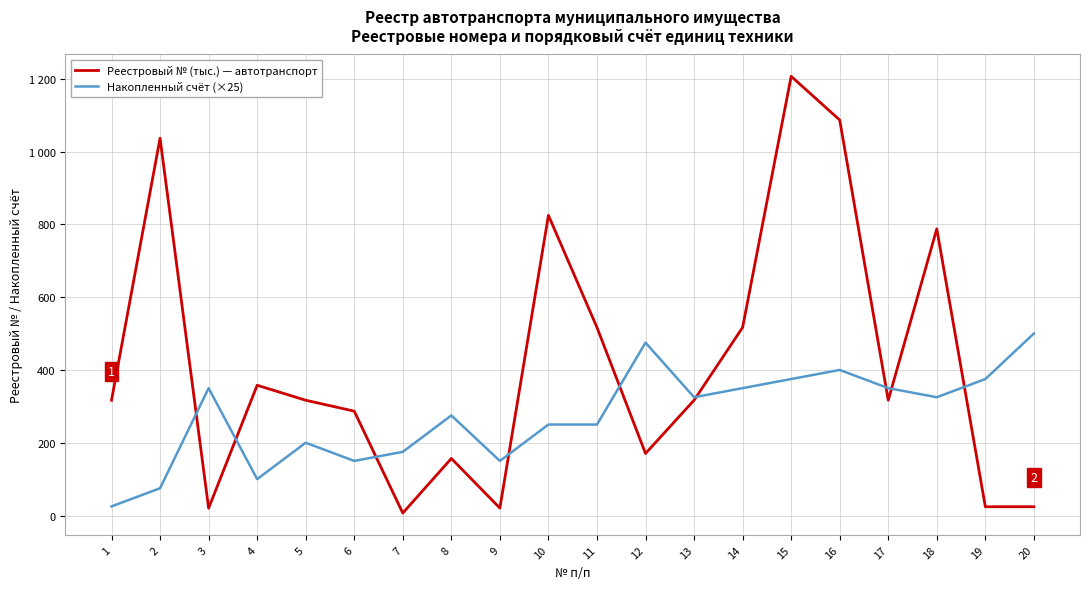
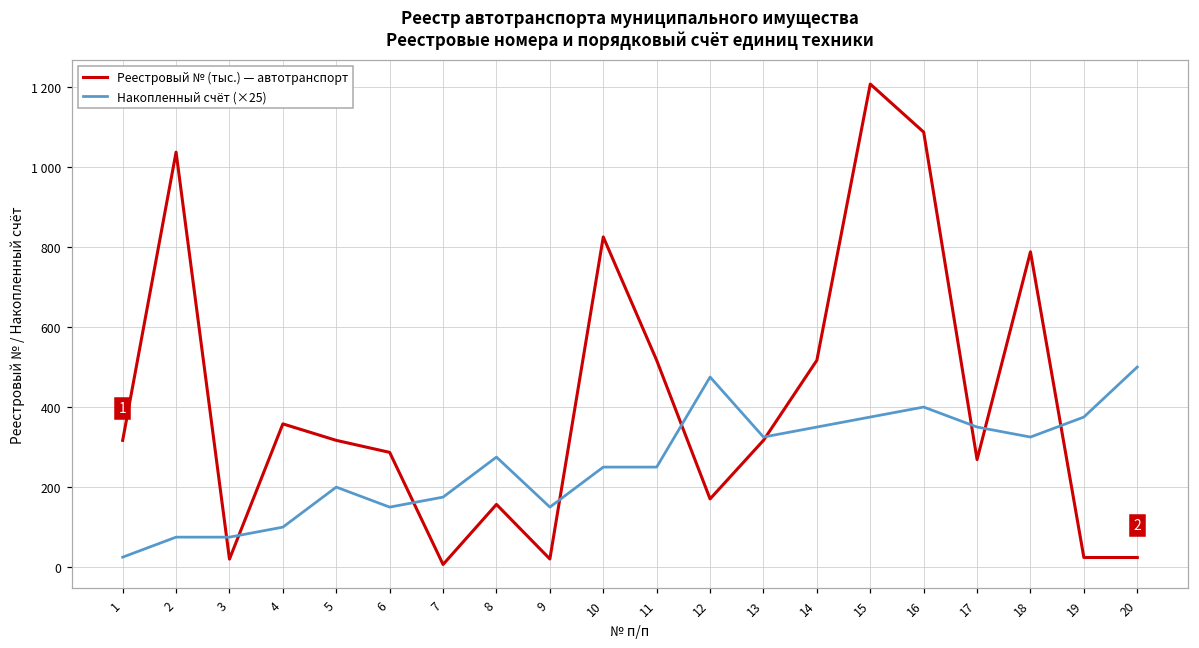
Накопленный счёт (×25), 3: 350 -> 80
Реестровый № (тыс.) — автотранспорт, 17: 320 -> 270
